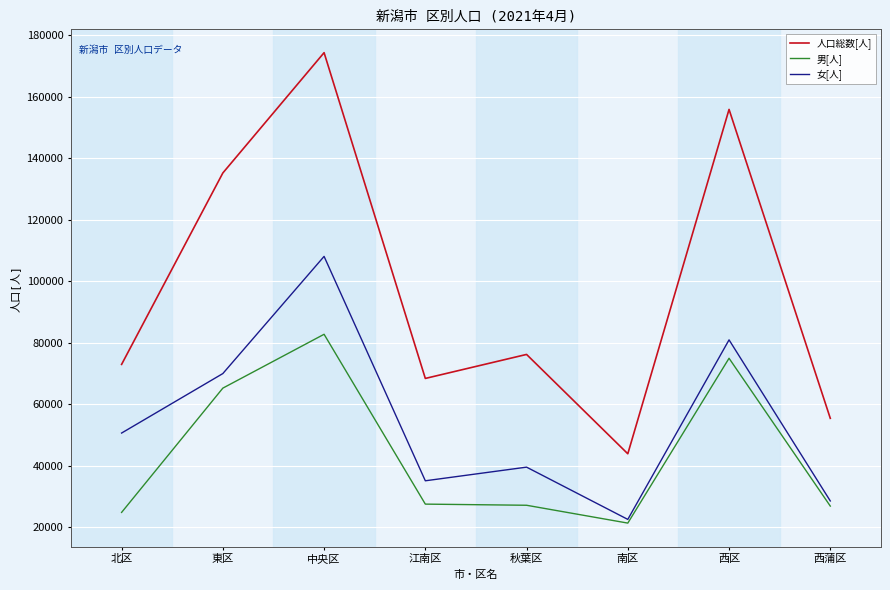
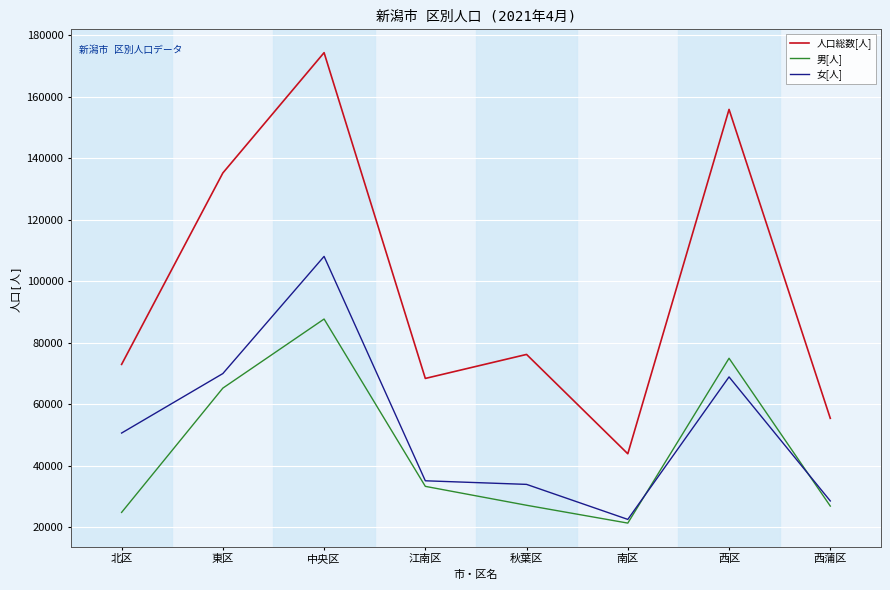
男[人], 中央区: 83000 -> 88000
男[人], 江南区: 28000 -> 33000
女[人], 秋葉区: 40000 -> 34000
女[人], 西区: 81000 -> 69000
